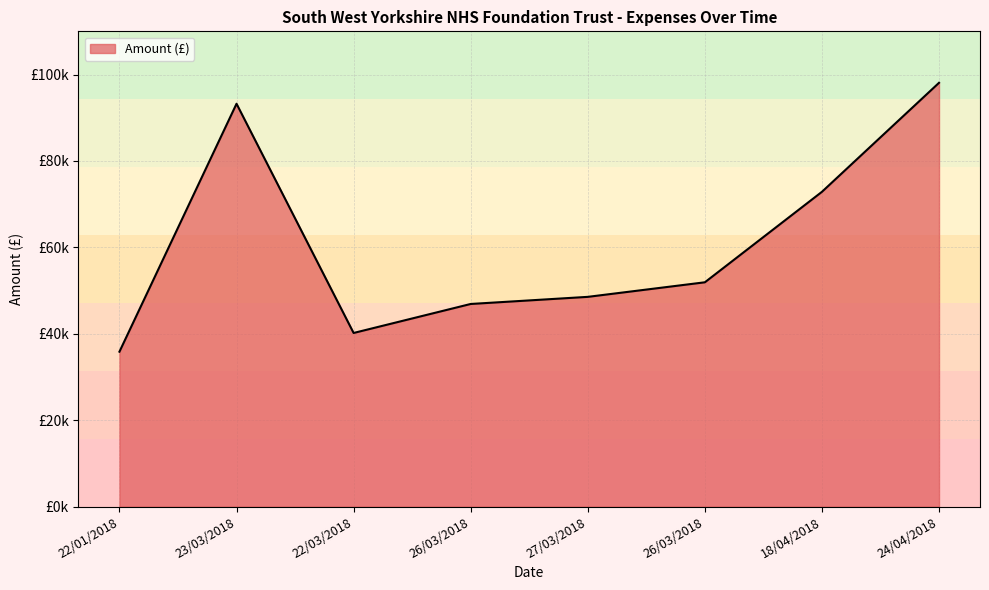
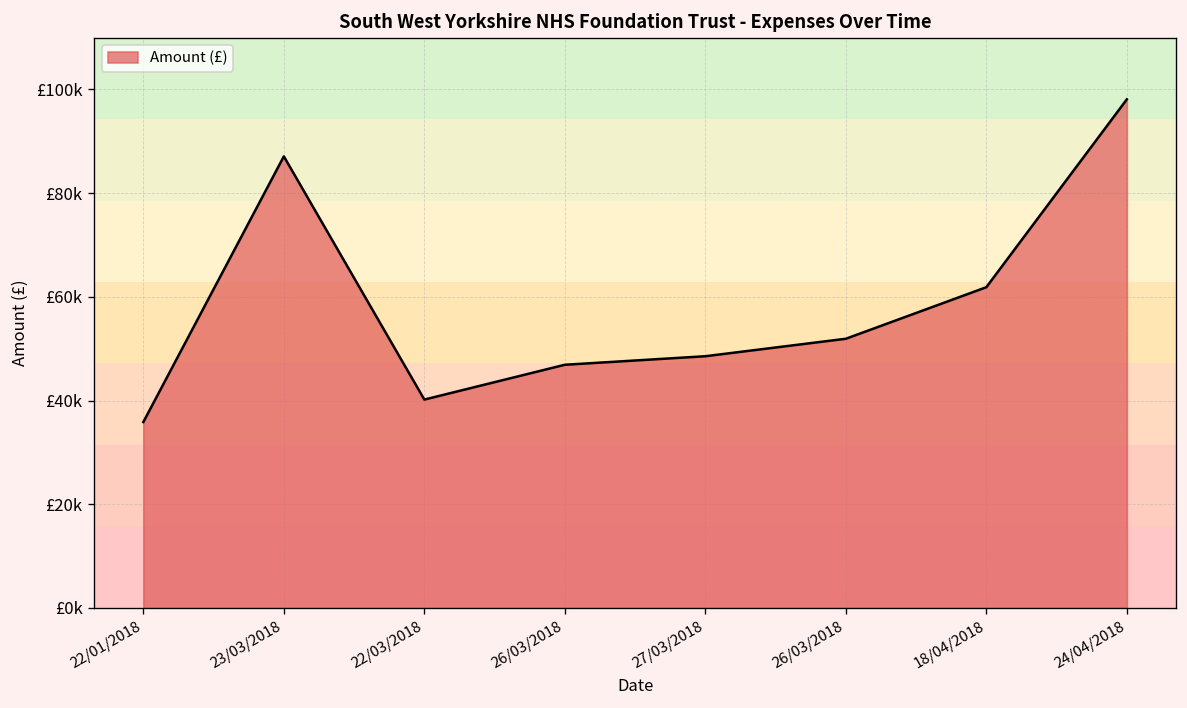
23/03/2018: £93000 -> £87000
18/04/2018: £73000 -> £62000
